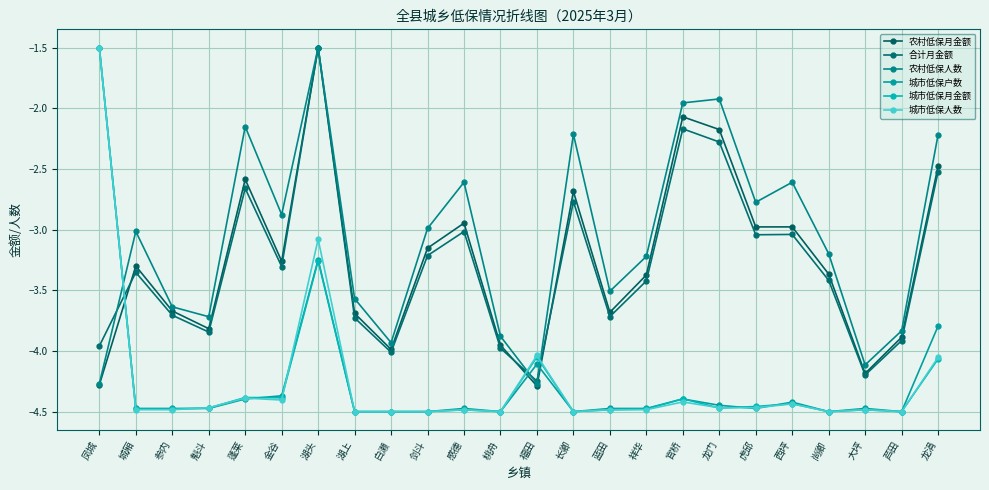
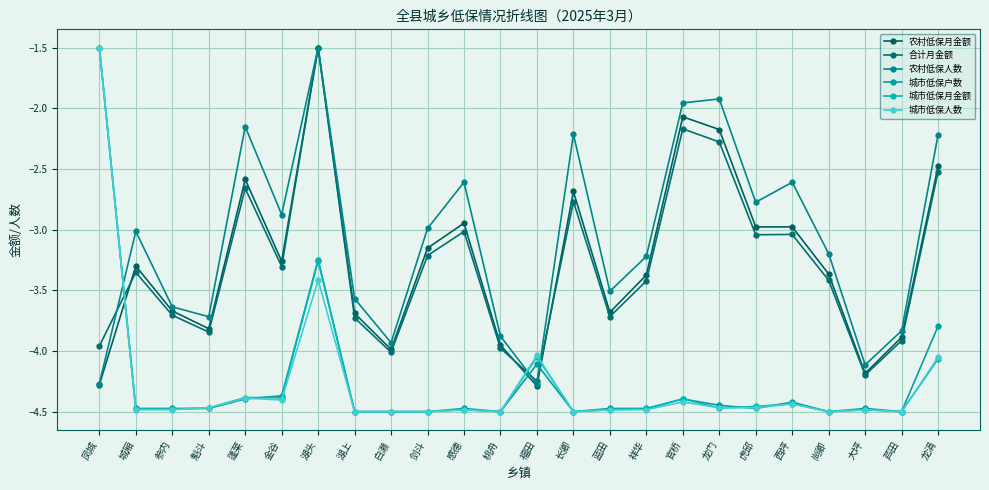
城市低保人数, 湖头: -3.08 -> -3.41
